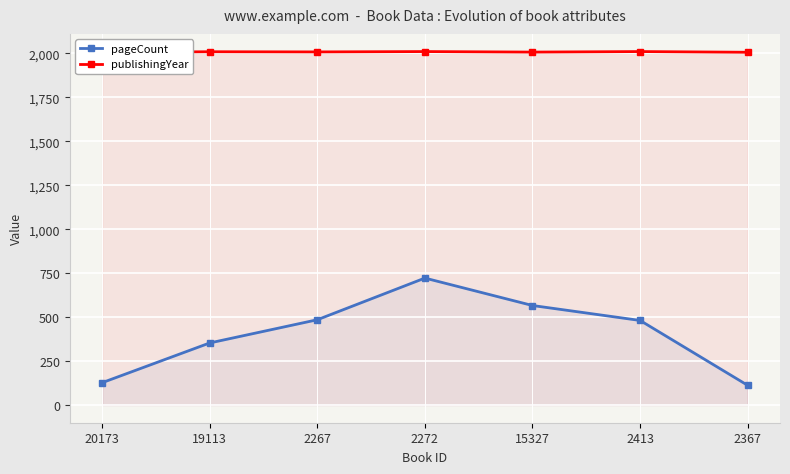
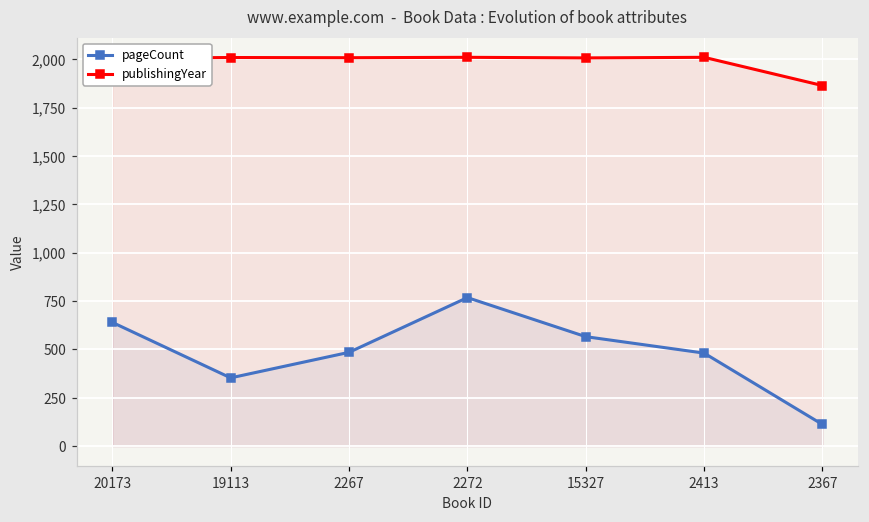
pageCount, 20173: 130 -> 640
pageCount, 2272: 720 -> 770
publishingYear, 2367: 2,010 -> 1,860
